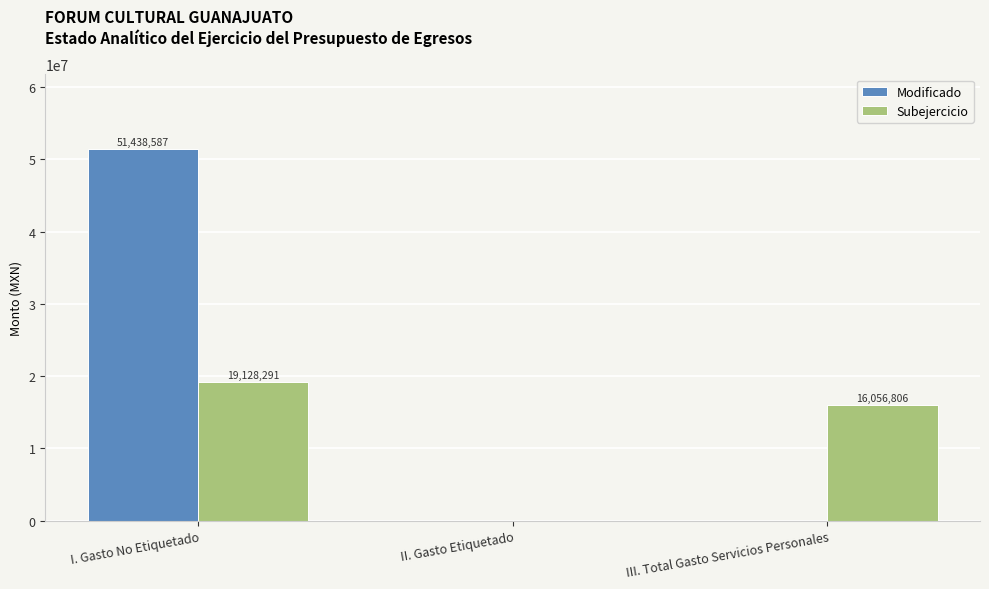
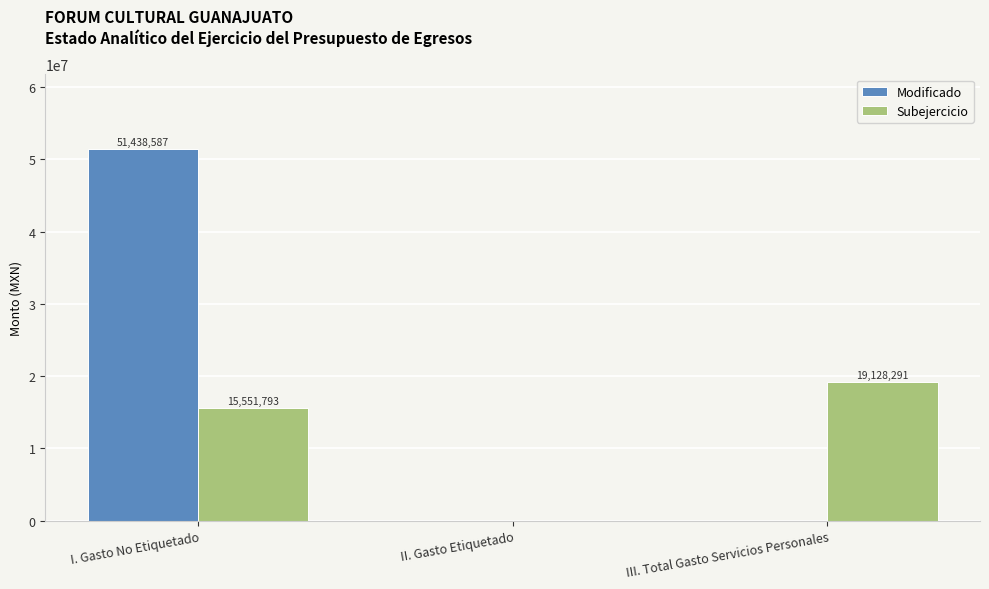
Subejercicio, I. Gasto No Etiquetado: 19,128,291 -> 15,551,793
Subejercicio, III. Total Gasto Servicios Personales: 16,056,806 -> 19,128,291
